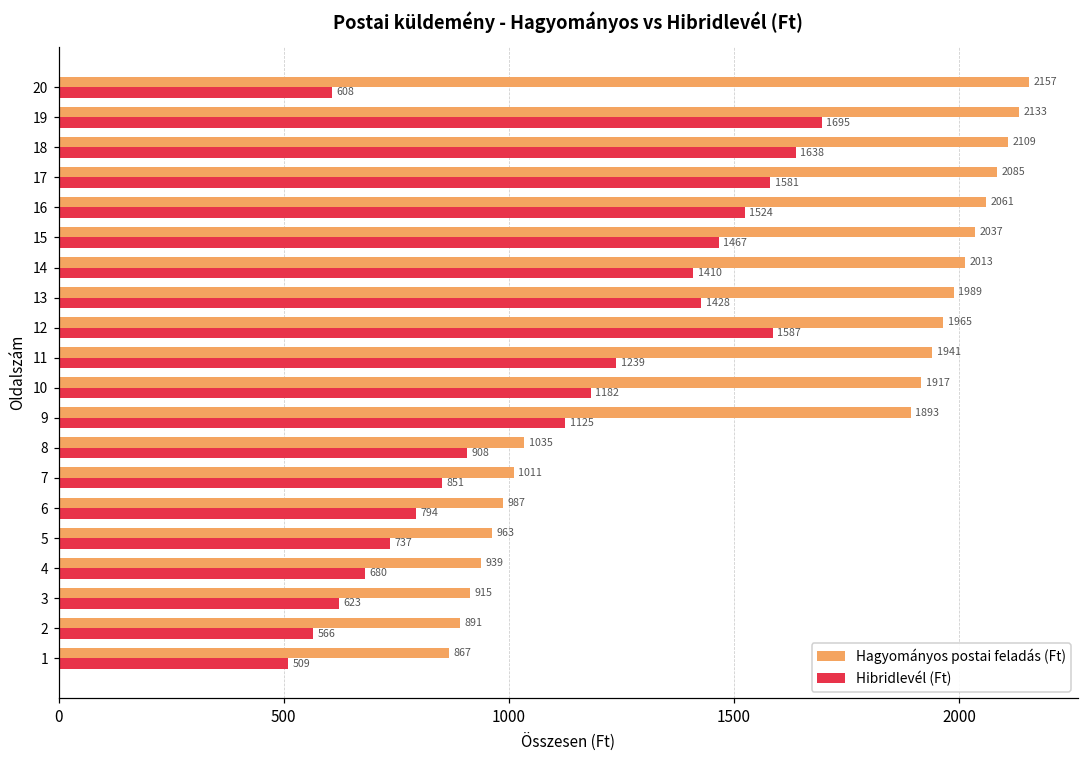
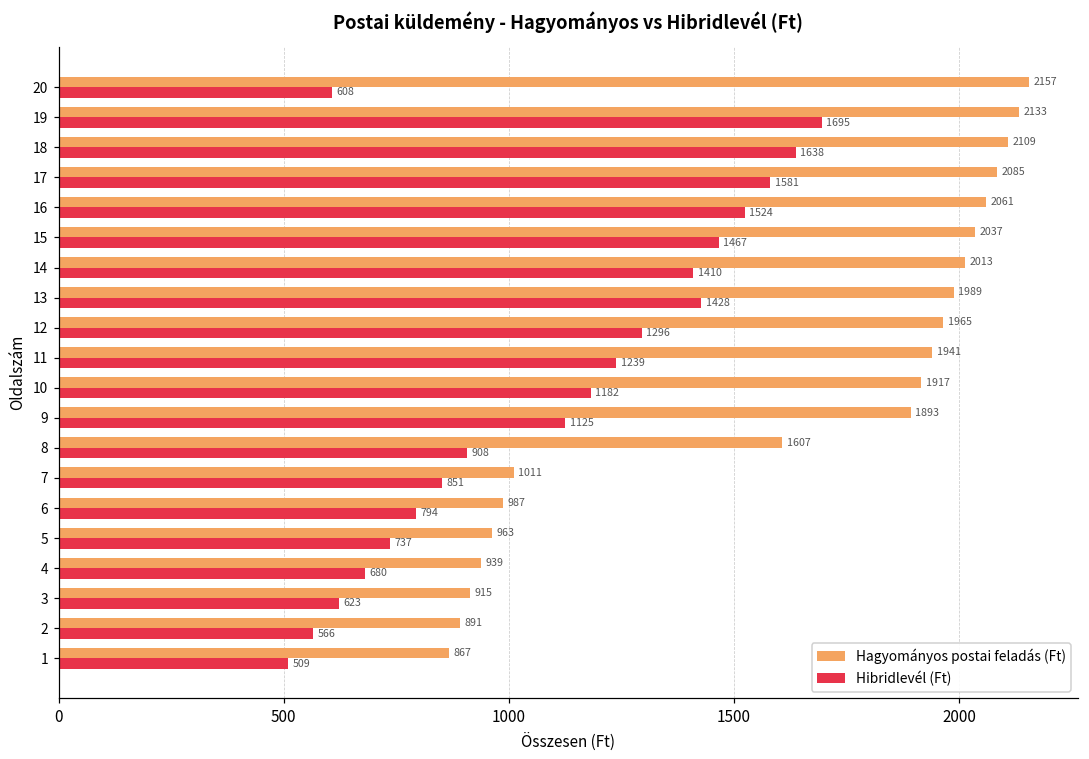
Hibridlevél (Ft), 12: 1587 -> 1296
Hagyományos postai feladás (Ft), 8: 1035 -> 1607
